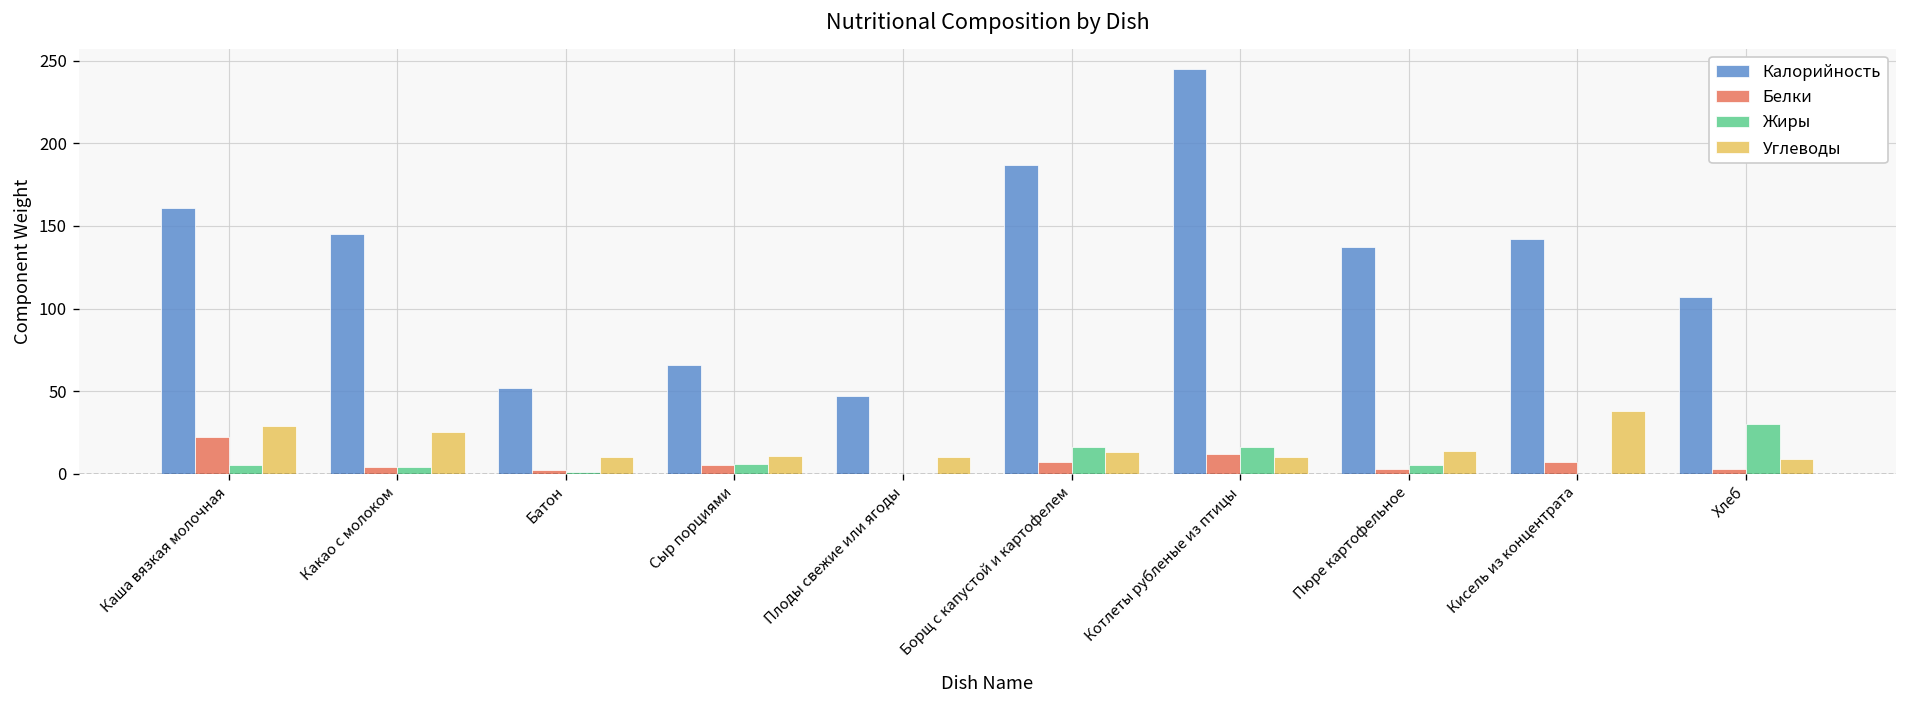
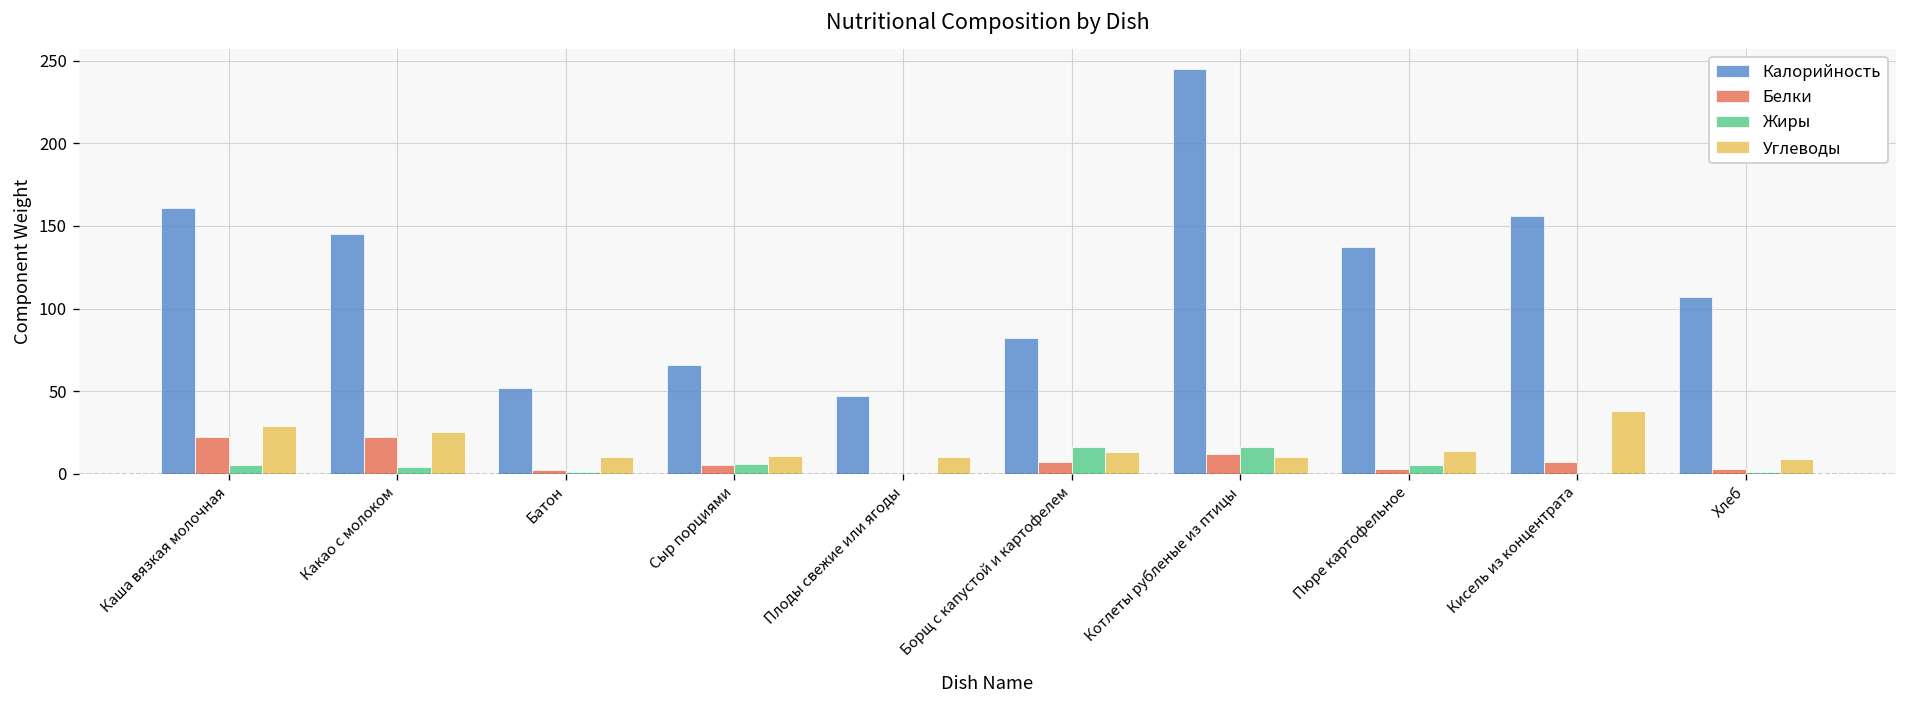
Белки, Какао с молоком: 4 -> 22
Калорийность, Борщ с капустой и картофелем: 187 -> 82
Калорийность, Кисель из концентрата: 142 -> 156
Жиры, Хлеб: 30 -> 1
